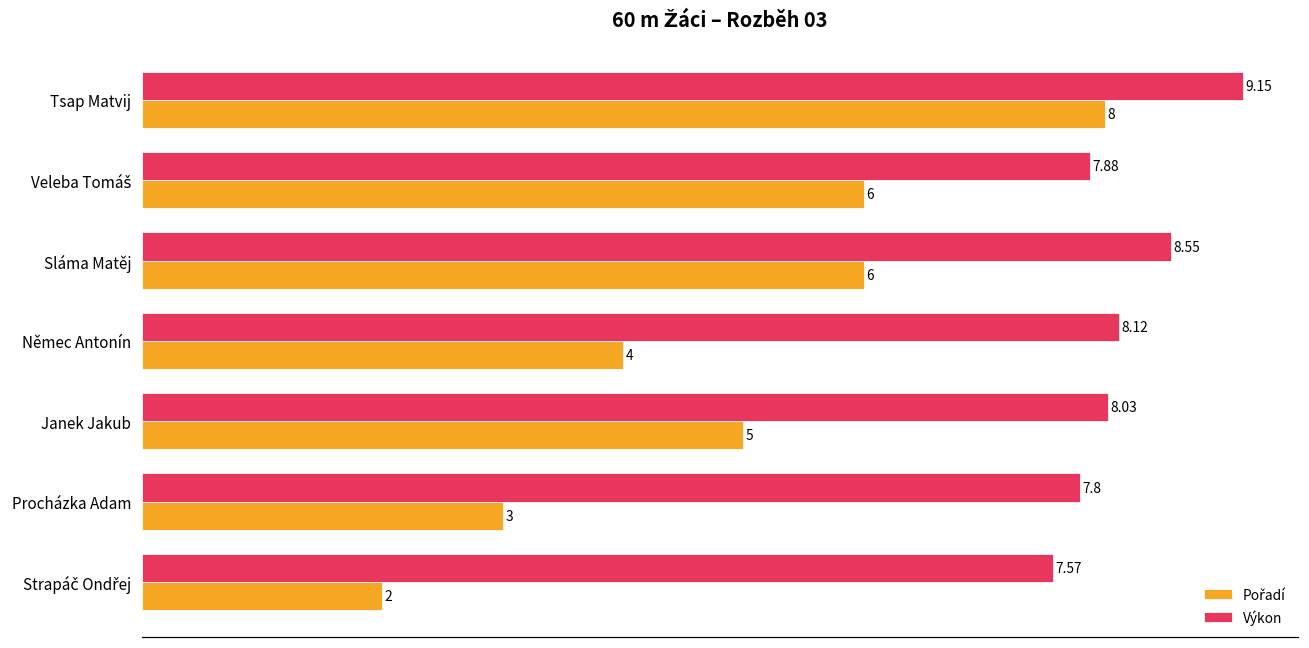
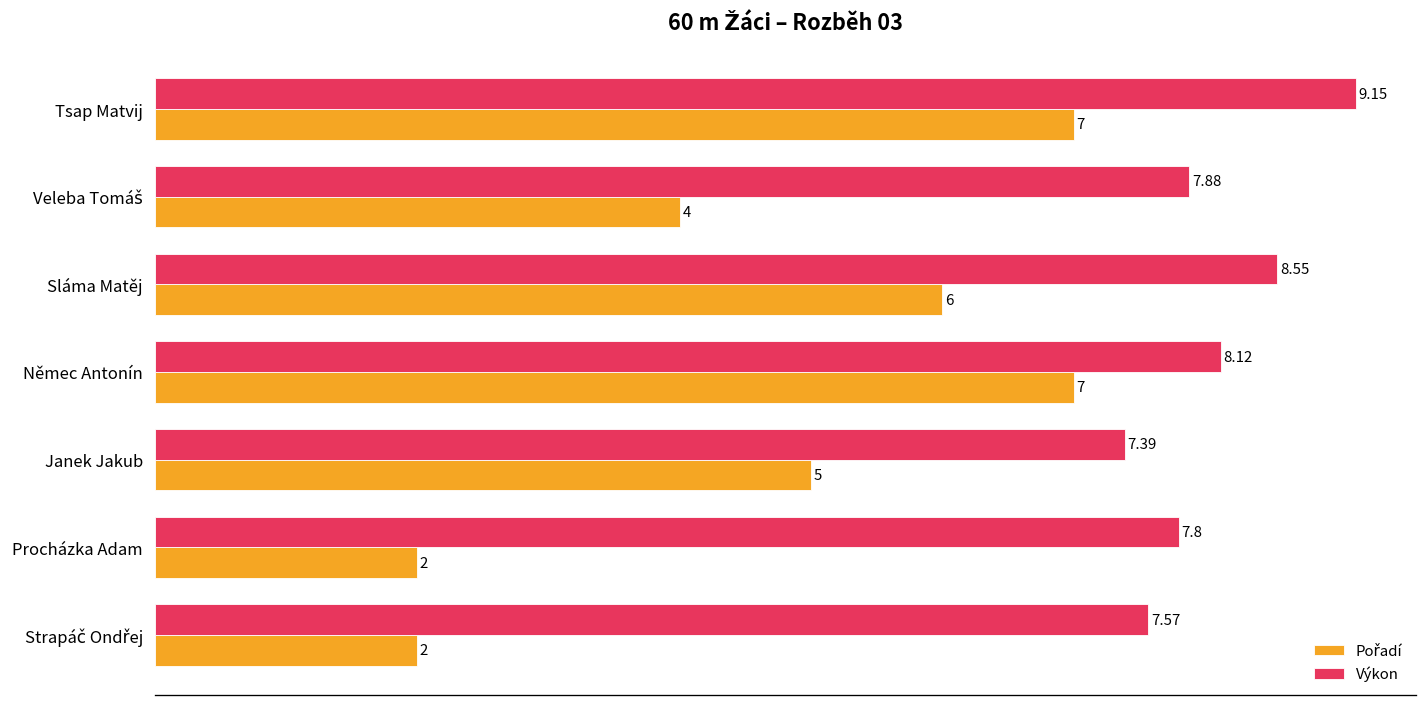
Pořadí, Tsap Matvij: 8 -> 7
Pořadí, Veleba Tomáš: 6 -> 4
Pořadí, Němec Antonín: 4 -> 7
Výkon, Janek Jakub: 8.03 -> 7.39
Pořadí, Procházka Adam: 3 -> 2
